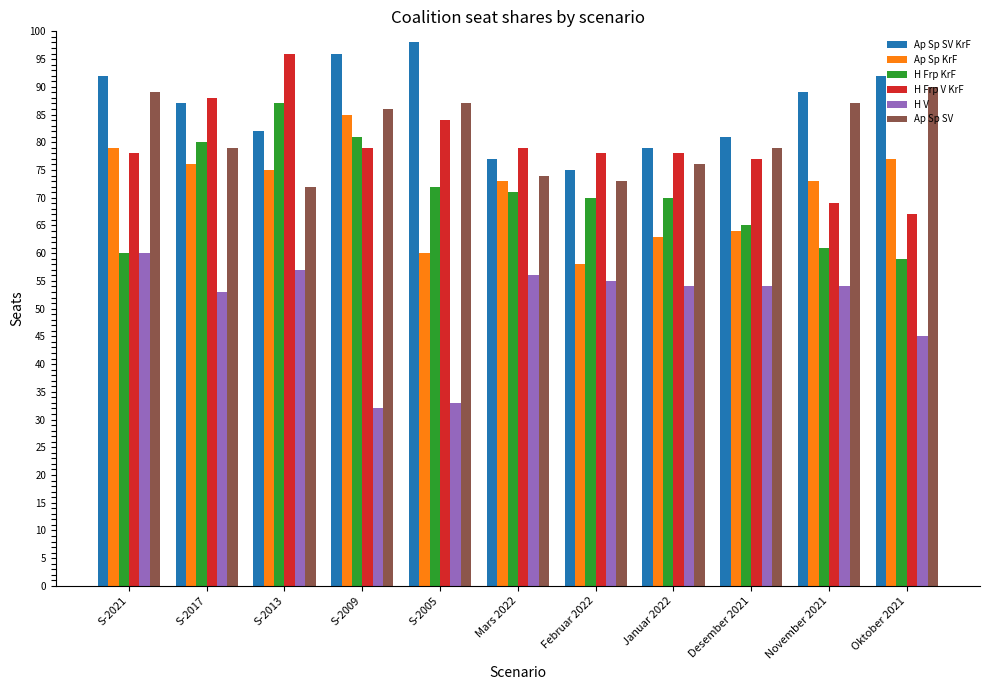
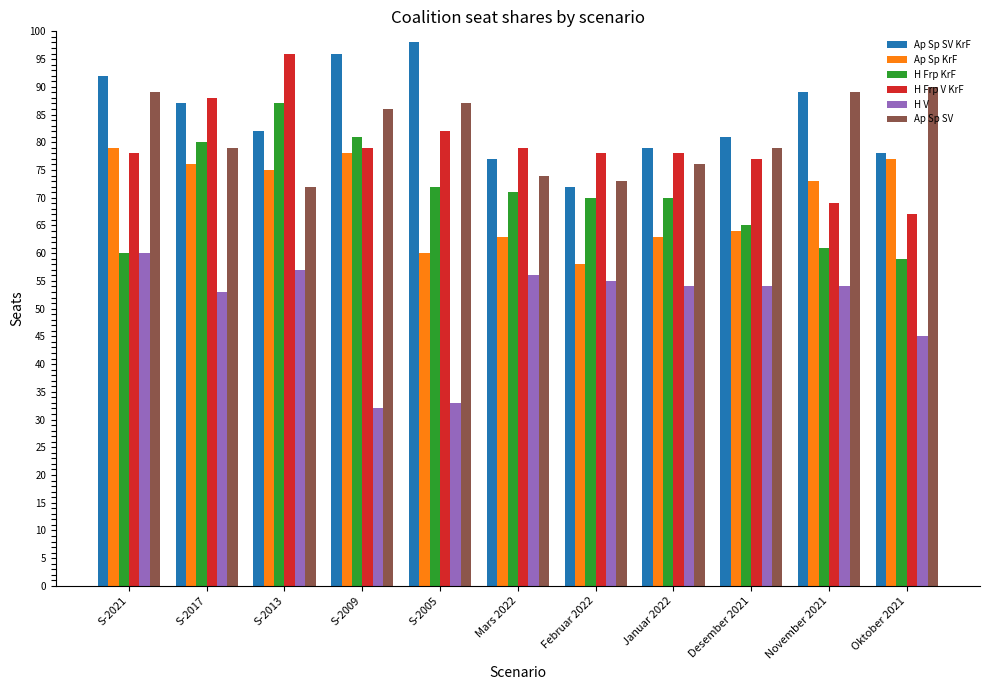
Ap Sp KrF, S-2009: 85 -> 78
H Frp V KrF, S-2005: 84 -> 82
Ap Sp KrF, Mars 2022: 73 -> 63
Ap Sp SV KrF, Februar 2022: 75 -> 72
Ap Sp SV, November 2021: 87 -> 89
Ap Sp SV KrF, Oktober 2021: 92 -> 78
